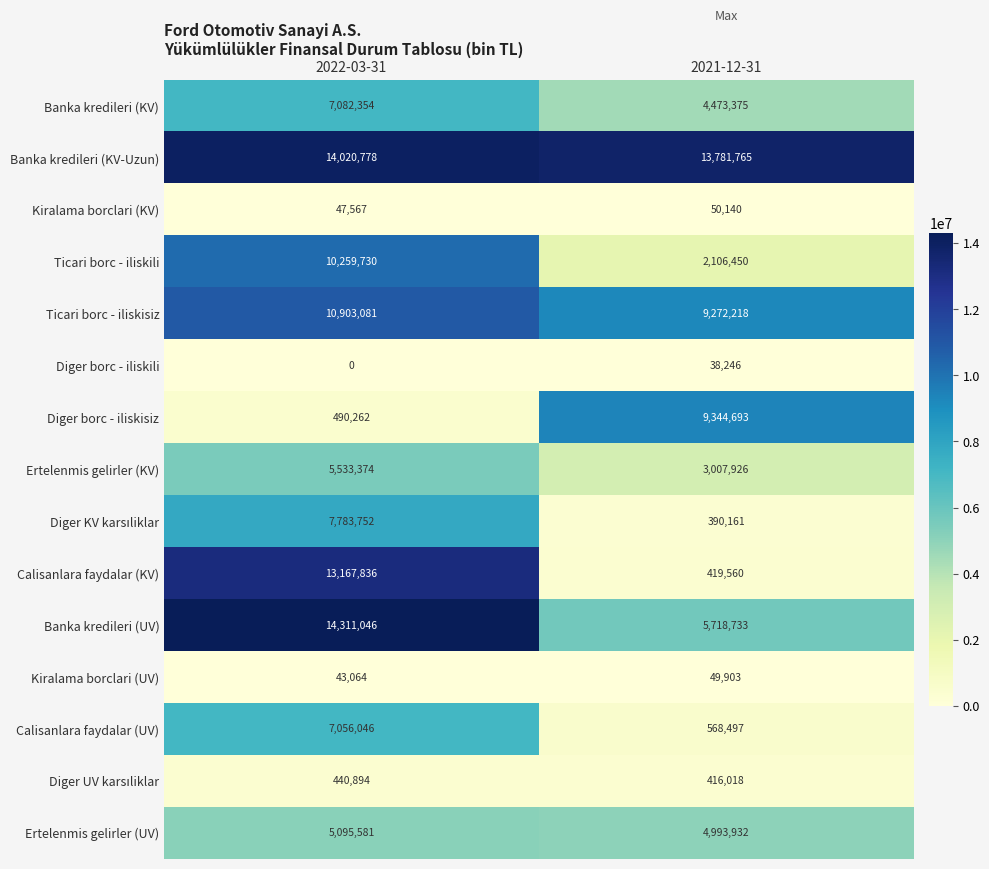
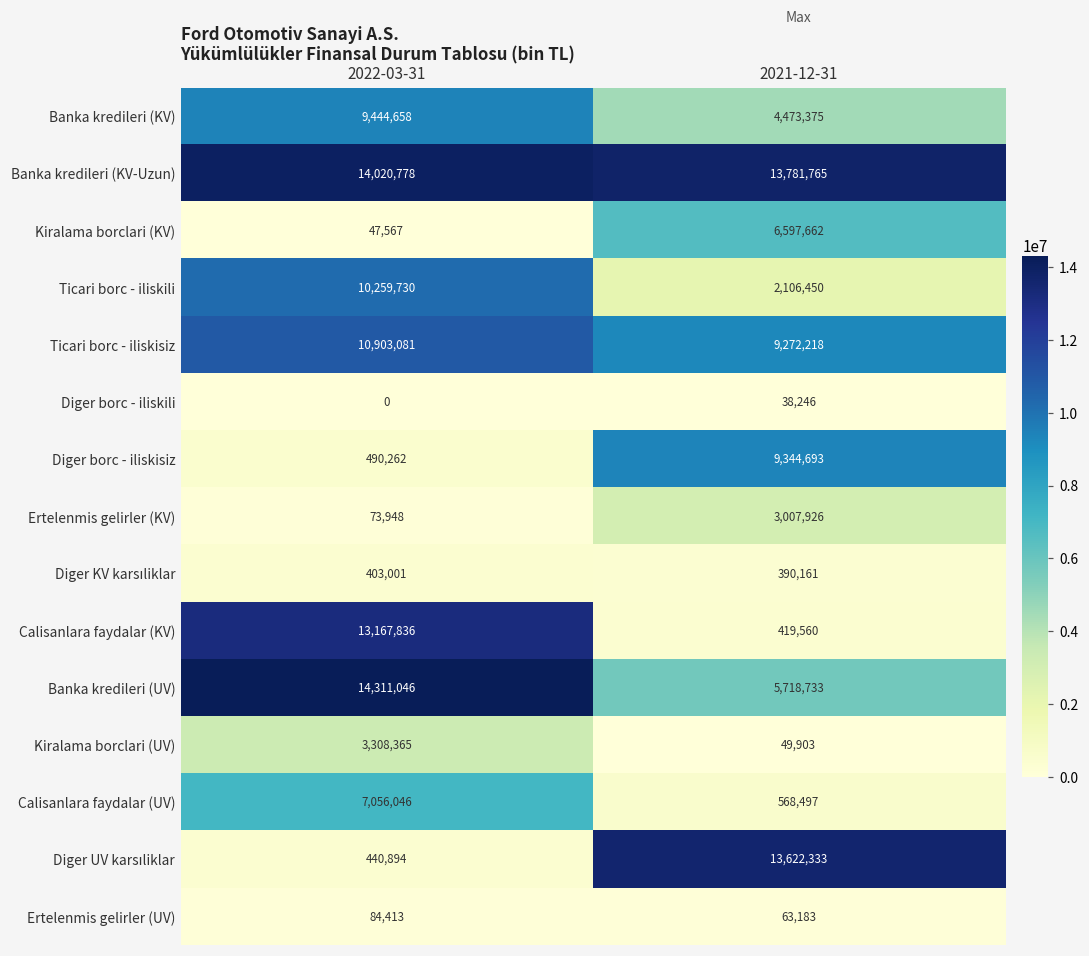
Banka kredileri (KV), 2022-03-31: 7,082,354 -> 9,444,658
Kiralama borclari (KV), 2021-12-31: 50,140 -> 6,597,662
Ertelenmis gelirler (KV), 2022-03-31: 5,533,374 -> 73,948
Diger KV karsıliklar, 2022-03-31: 7,783,752 -> 403,001
Kiralama borclari (UV), 2022-03-31: 43,064 -> 3,308,365
Diger UV karsıliklar, 2021-12-31: 416,018 -> 13,622,333
Ertelenmis gelirler (UV), 2022-03-31: 5,095,581 -> 84,413
Ertelenmis gelirler (UV), 2021-12-31: 4,993,932 -> 63,183
